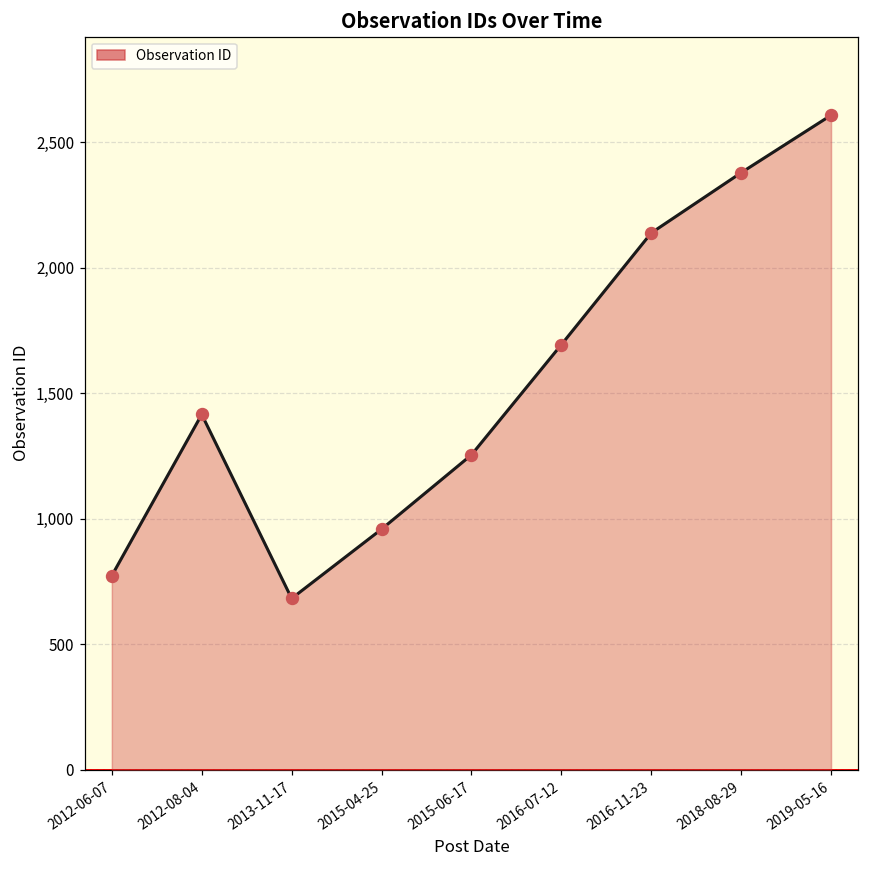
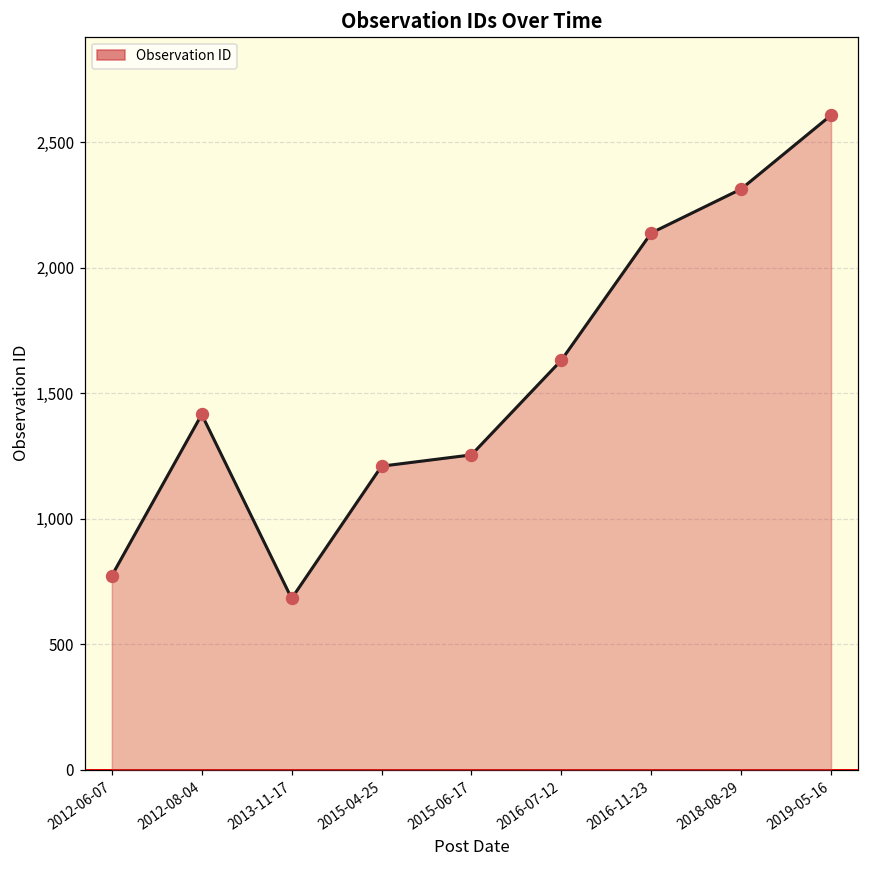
2015-04-25: 960 -> 1,210
2016-07-12: 1,690 -> 1,630
2018-08-29: 2,380 -> 2,310
